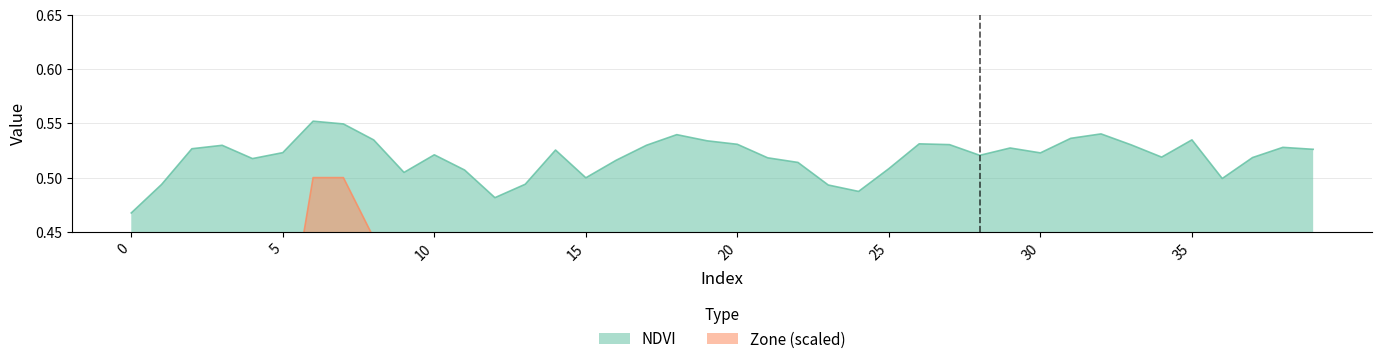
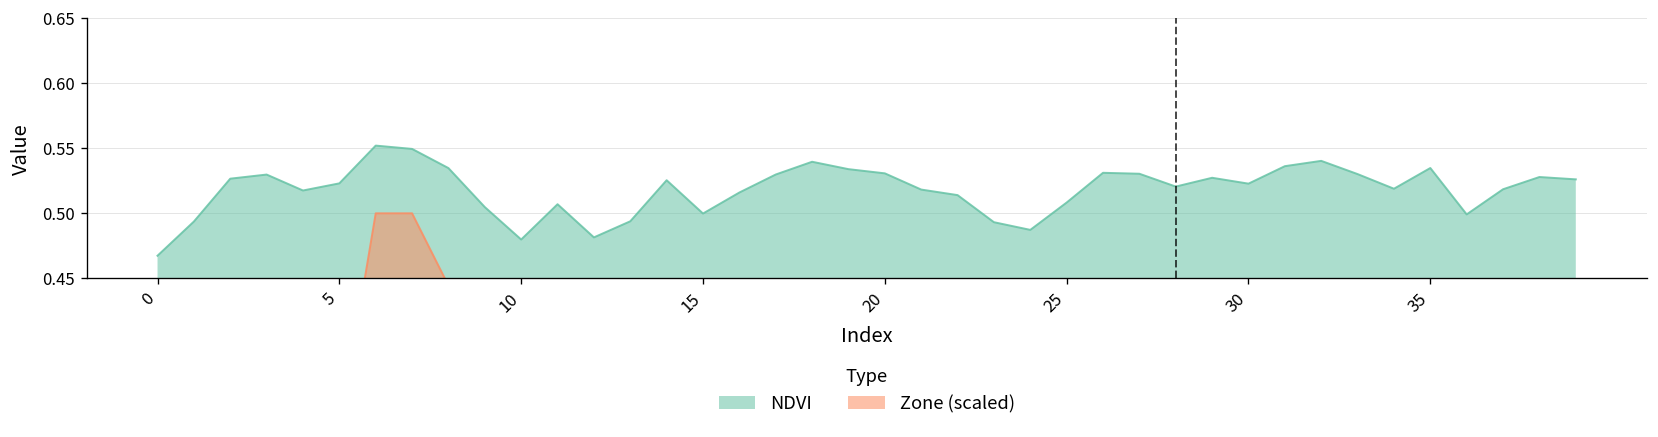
NDVI, 10: 0.521 -> 0.480
